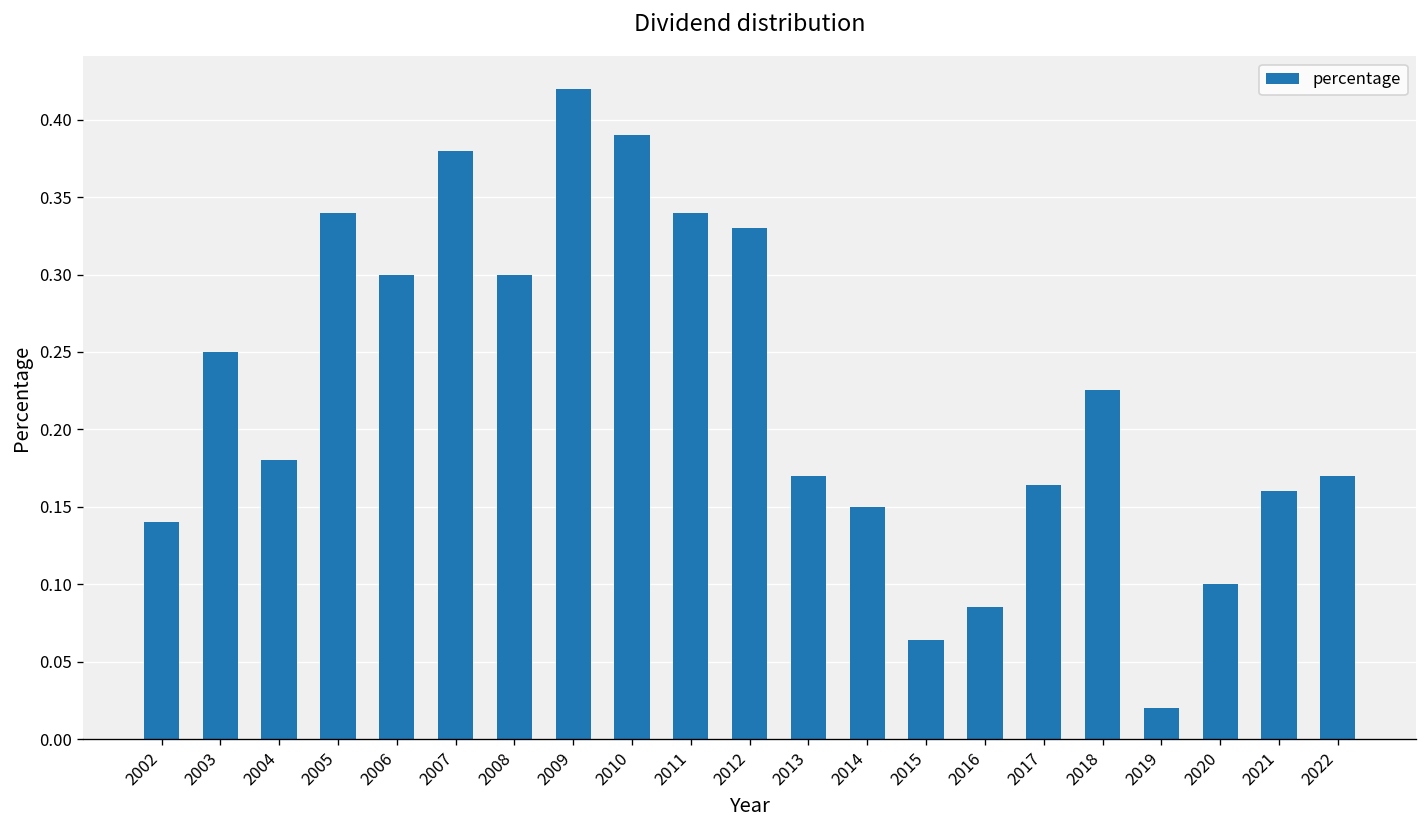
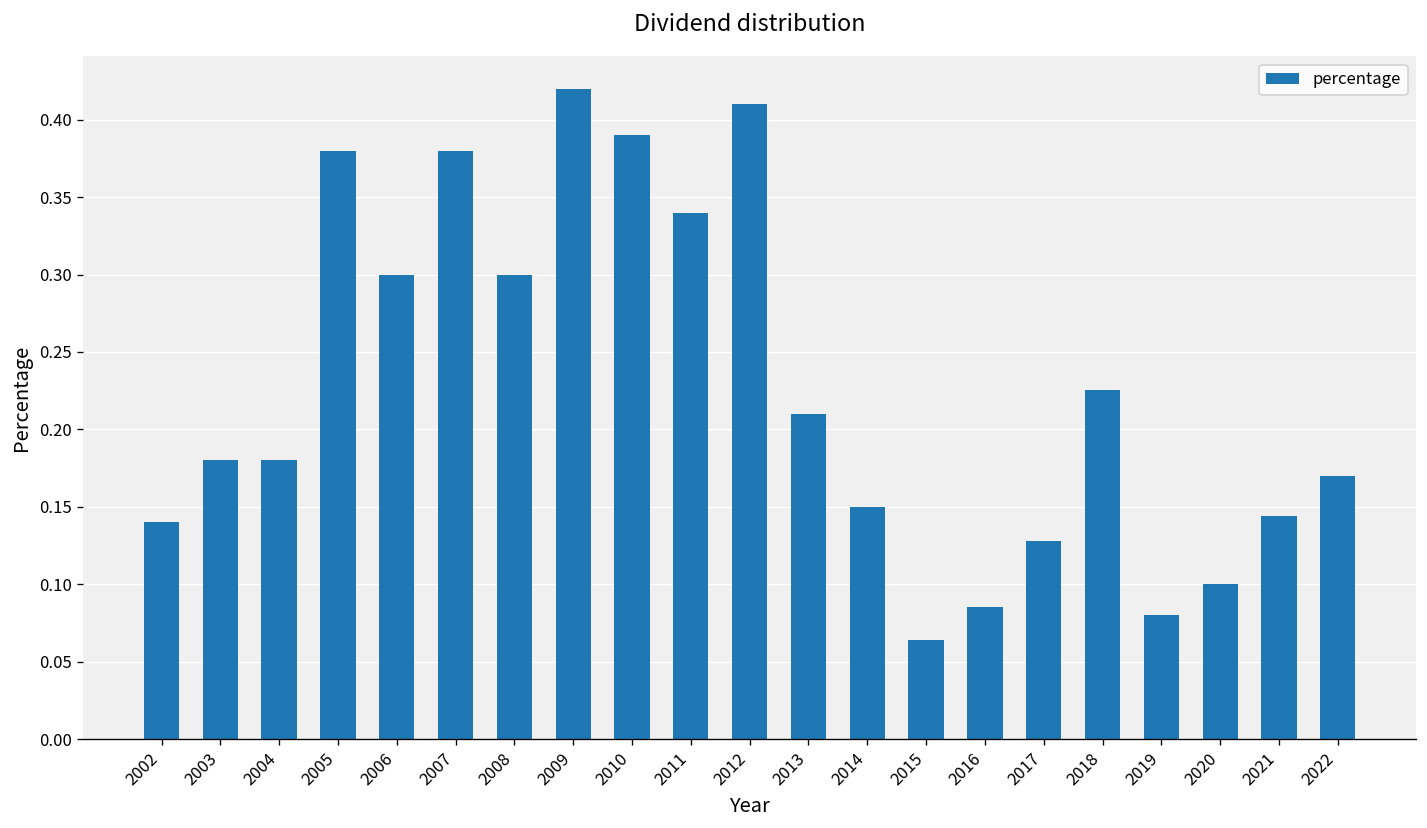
2003: 0.25 -> 0.18
2005: 0.34 -> 0.38
2012: 0.33 -> 0.41
2013: 0.17 -> 0.21
2017: 0.164 -> 0.128
2019: 0.02 -> 0.08
2021: 0.160 -> 0.144
